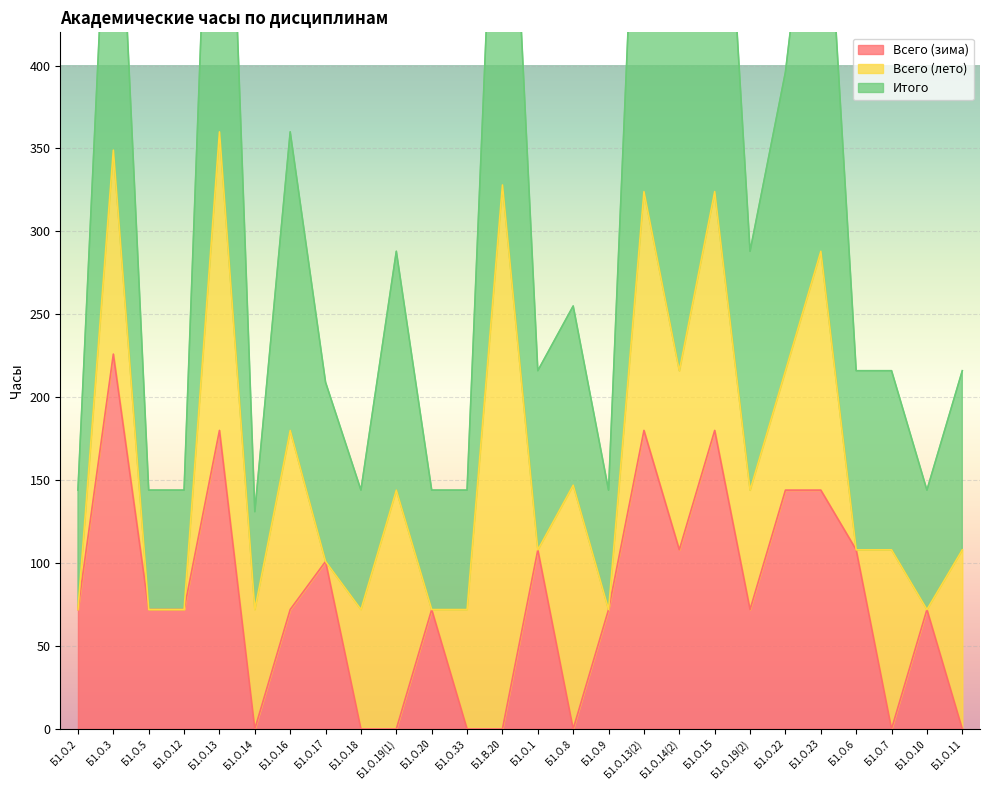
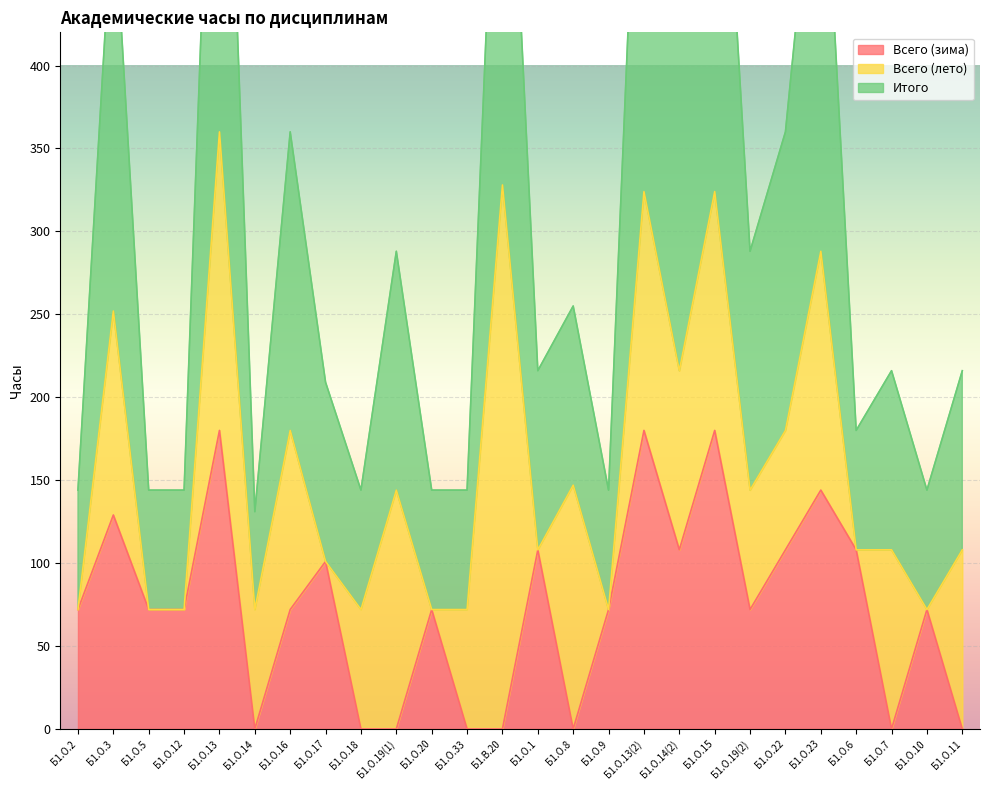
Всего (зима), Б1.О.3: 226 -> 129
Всего (зима), Б1.О.22: 144 -> 108
Итого, Б1.О.6: 108 -> 72
